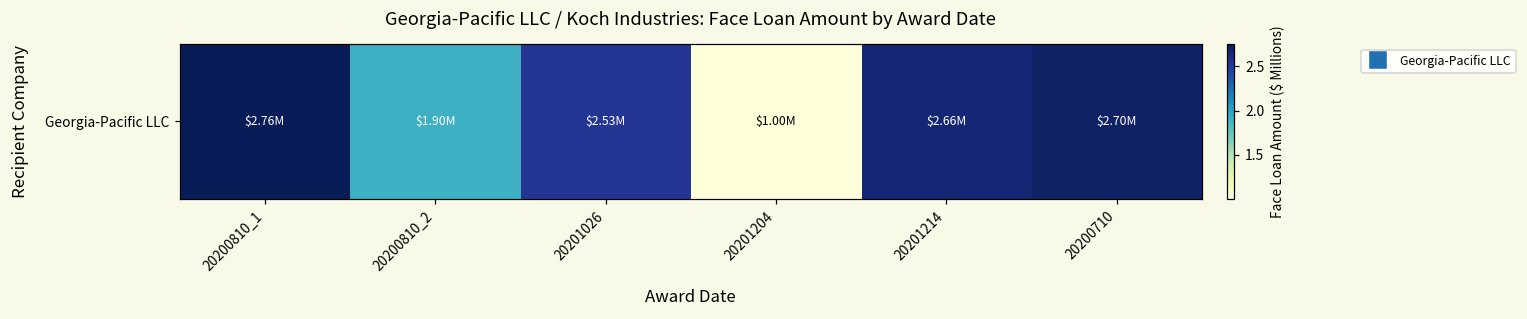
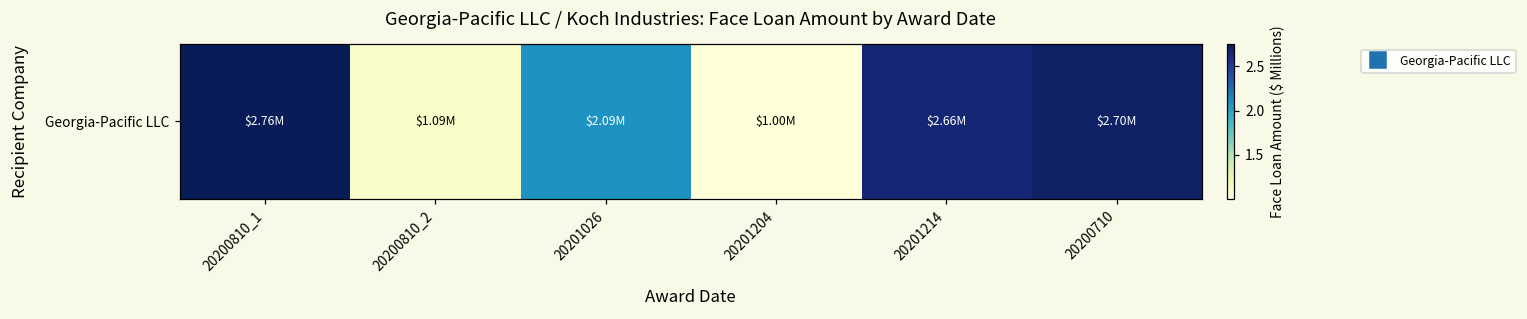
Georgia-Pacific LLC, 20200810_2: $1.90M -> $1.09M
Georgia-Pacific LLC, 20201026: $2.53M -> $2.09M
